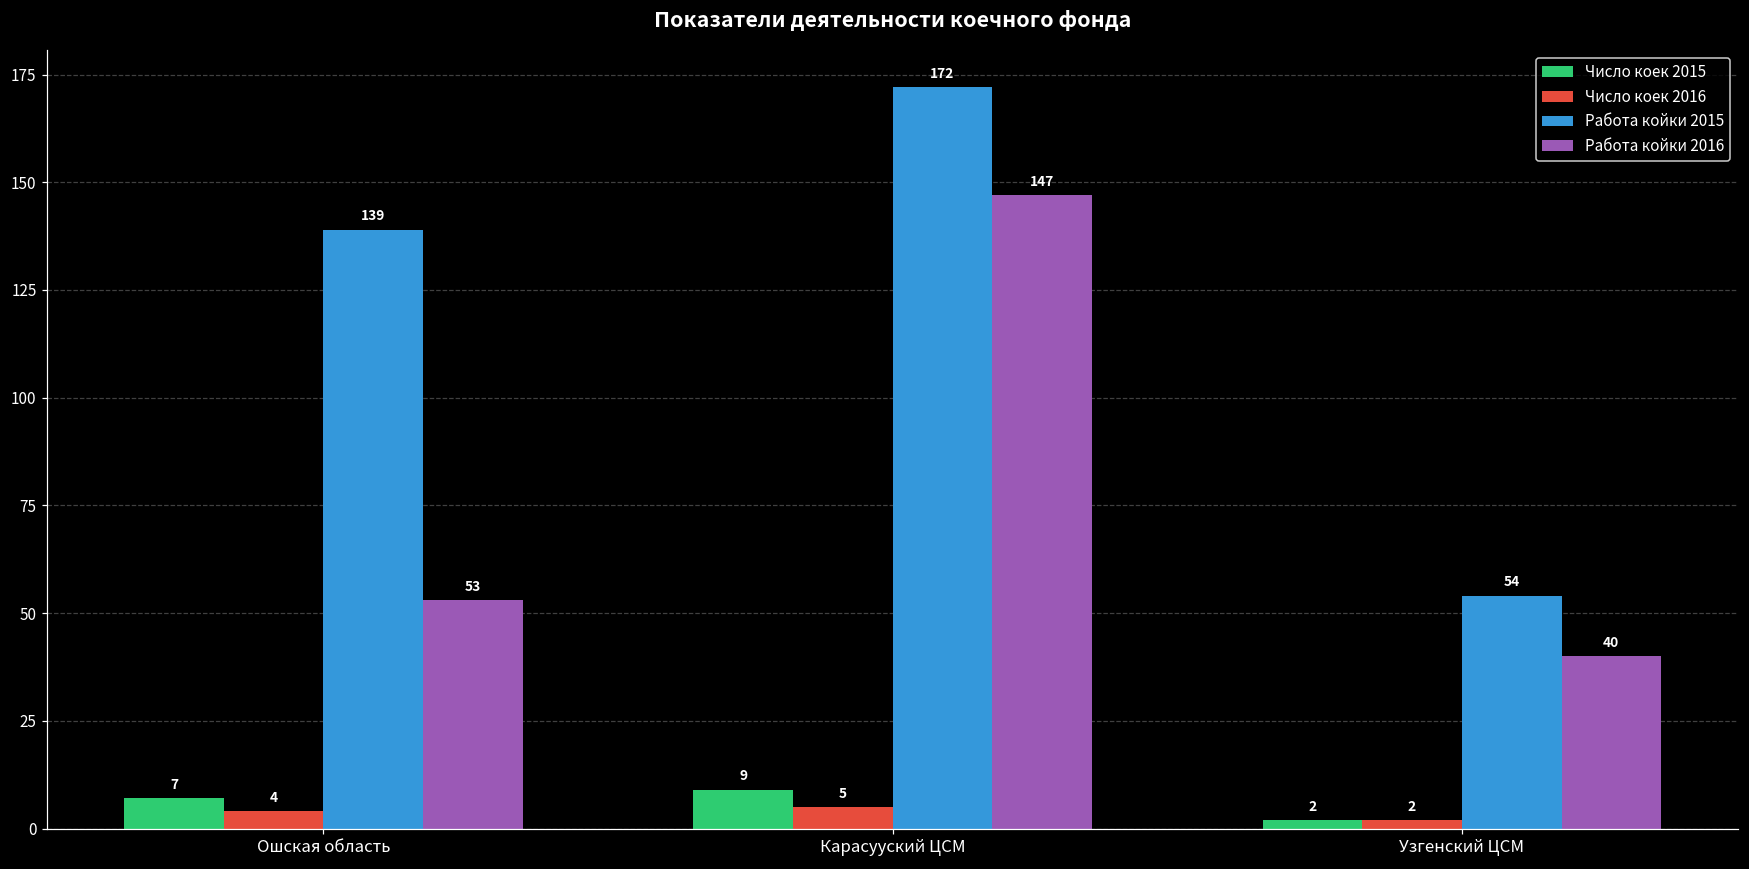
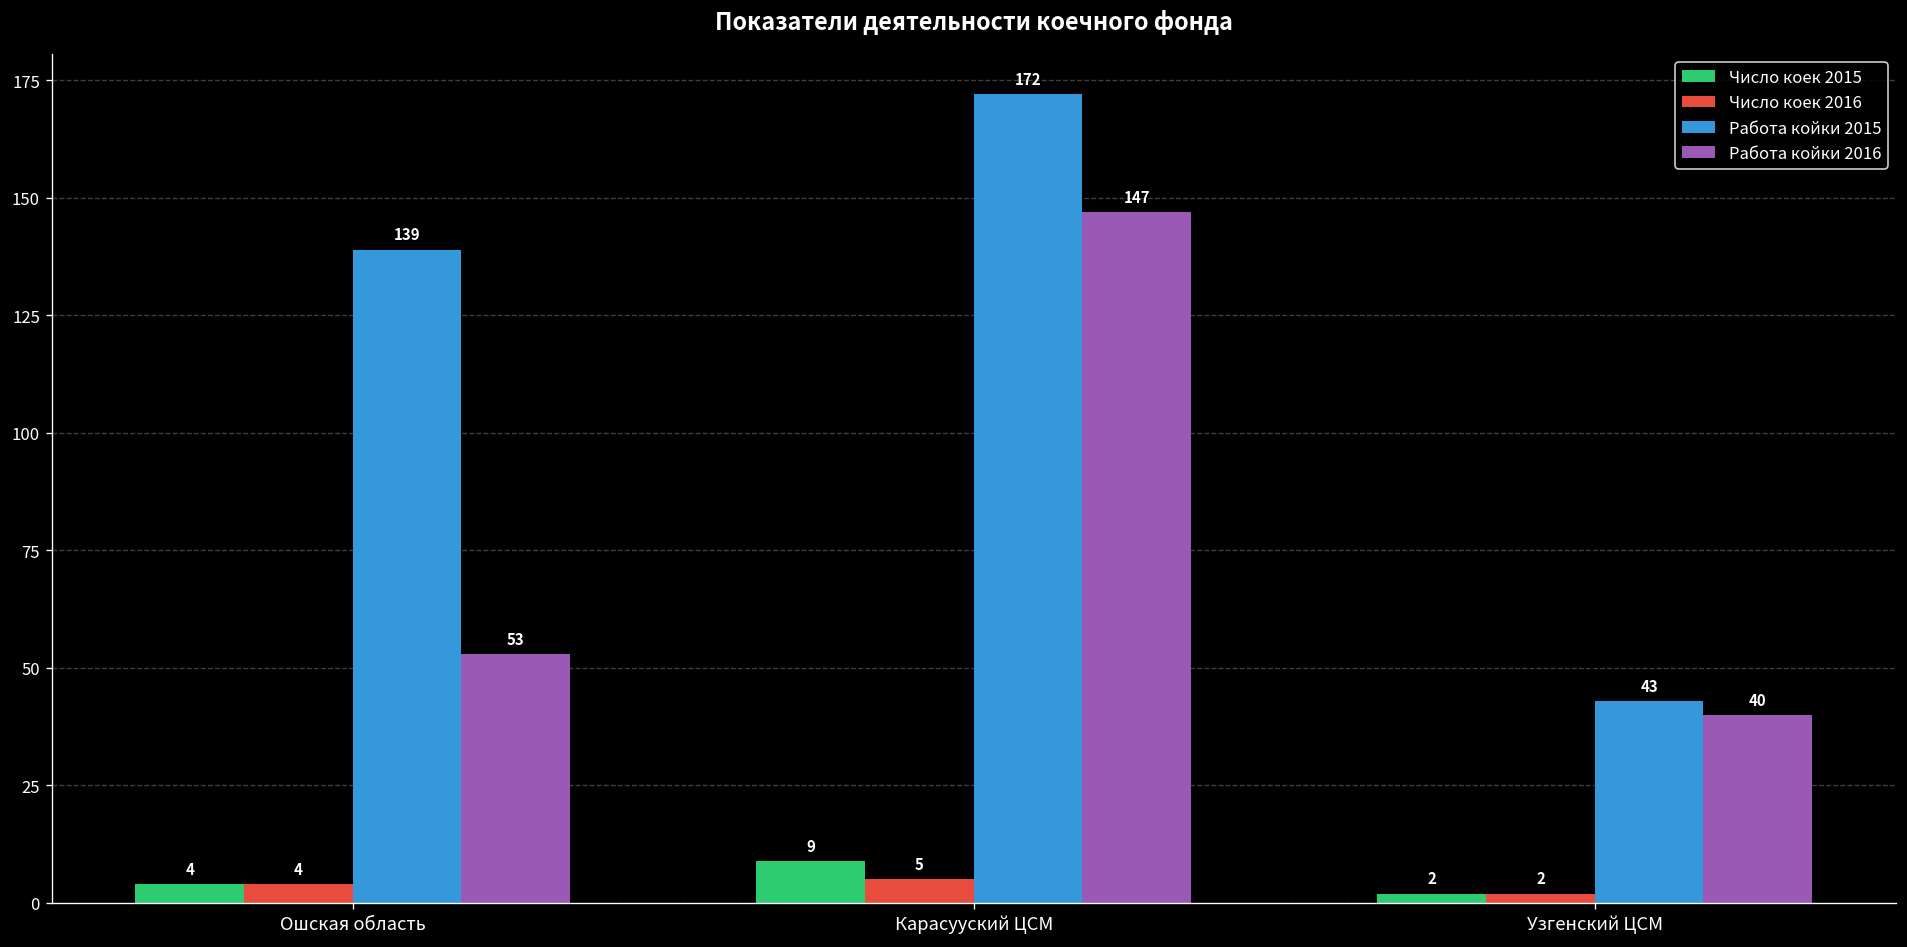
Число коек 2015, Ошская область: 7 -> 4
Работа койки 2015, Узгенский ЦСМ: 54 -> 43
